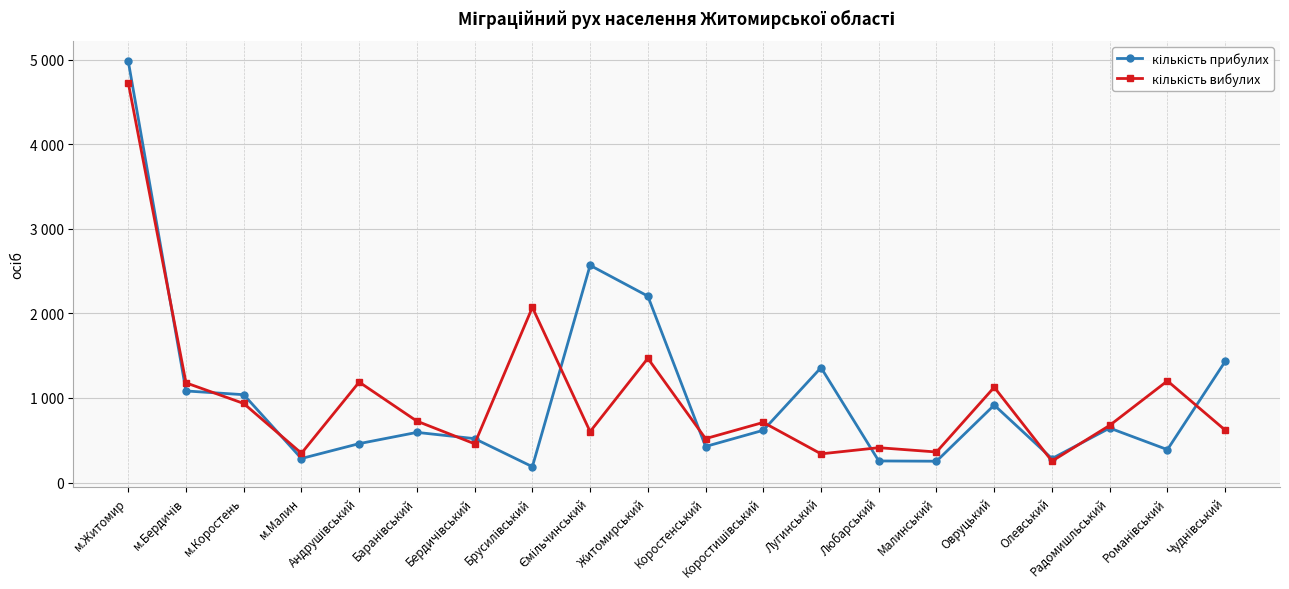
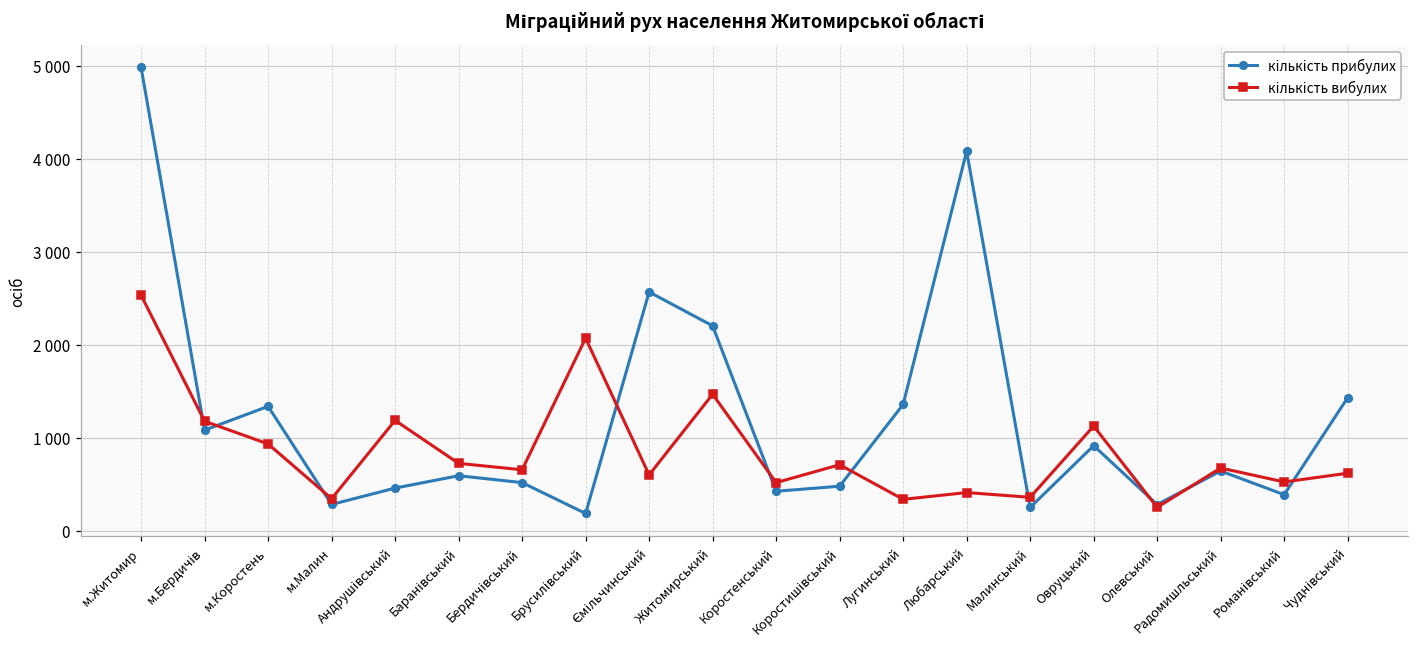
кількість вибулих, м.Житомир: 4700 -> 2500
кількість прибулих, м.Коростень: 1000 -> 1300
кількість вибулих, Бердичівський: 500 -> 700
кількість прибулих, Коростишівський: 600 -> 500
кількість прибулих, Любарський: 300 -> 4100
кількість вибулих, Романівський: 1200 -> 500
